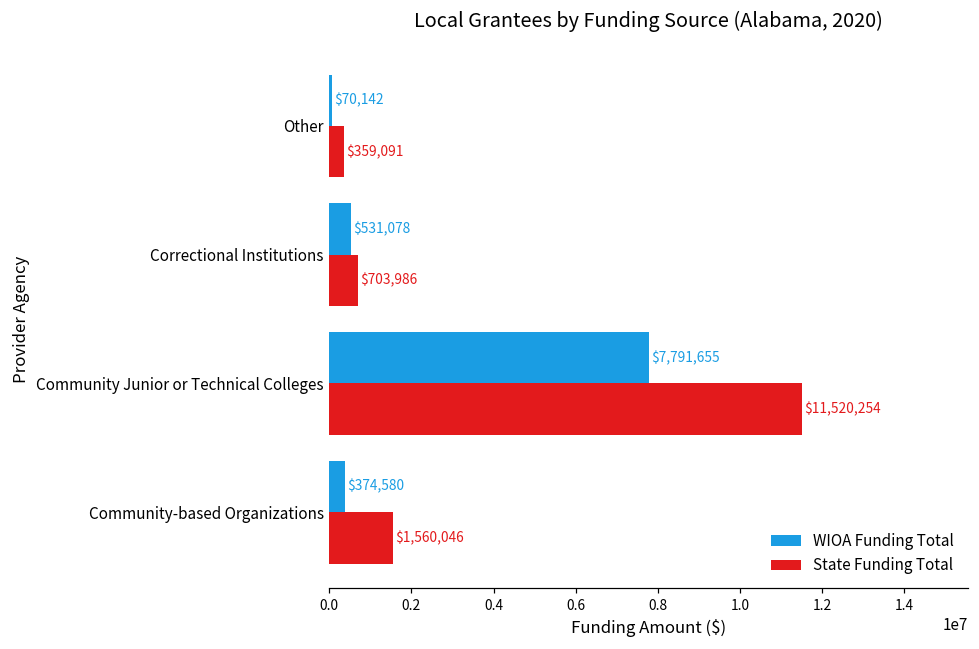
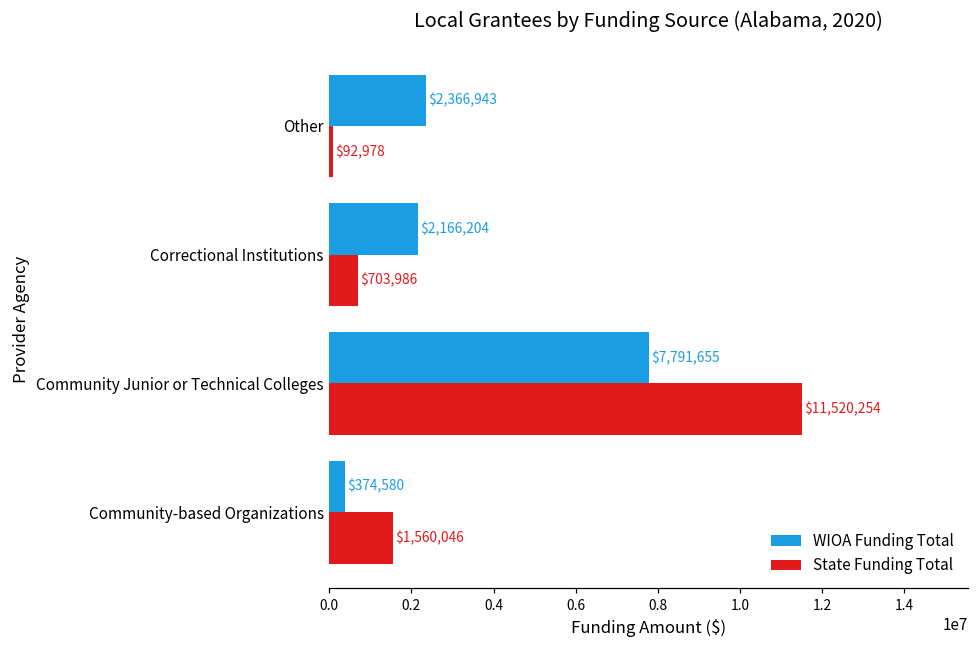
WIOA Funding Total, Other: $70,142 -> $2,366,943
State Funding Total, Other: $359,091 -> $92,978
WIOA Funding Total, Correctional Institutions: $531,078 -> $2,166,204
